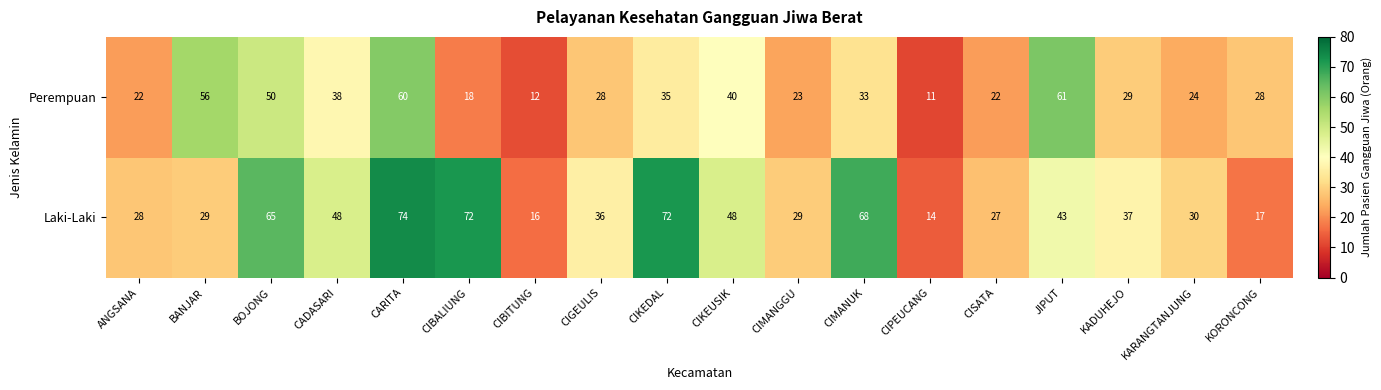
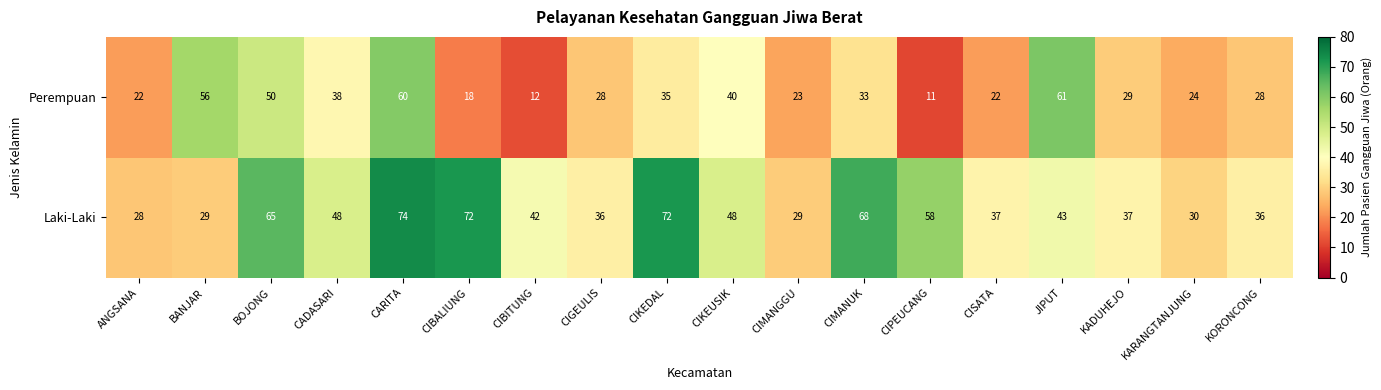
Laki-Laki, CIBITUNG: 16 -> 42
Laki-Laki, CIPEUCANG: 14 -> 58
Laki-Laki, CISATA: 27 -> 37
Laki-Laki, KORONCONG: 17 -> 36
